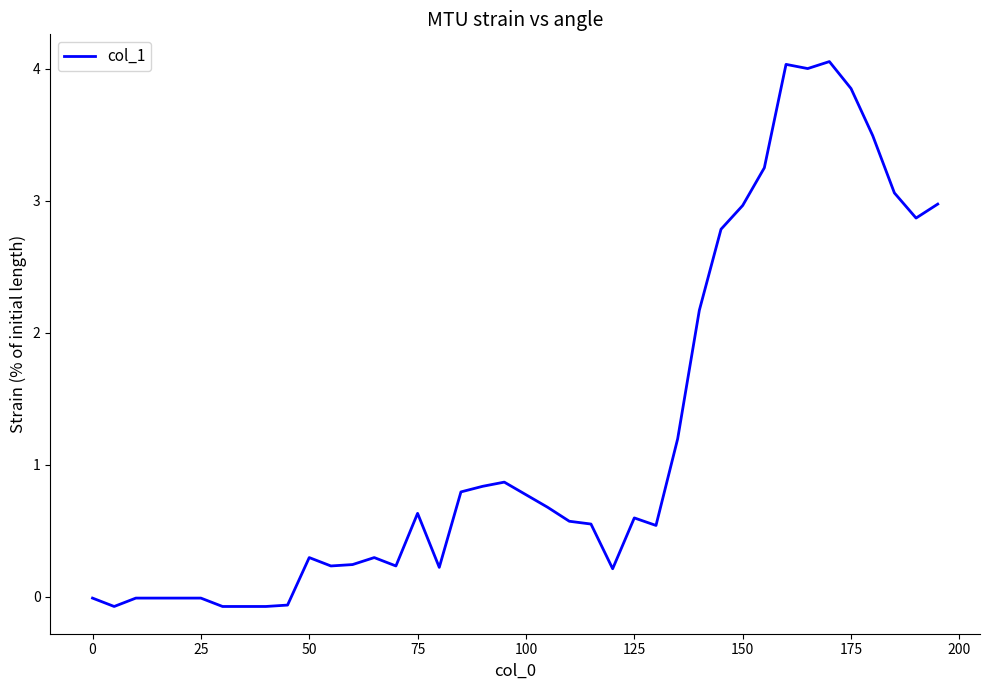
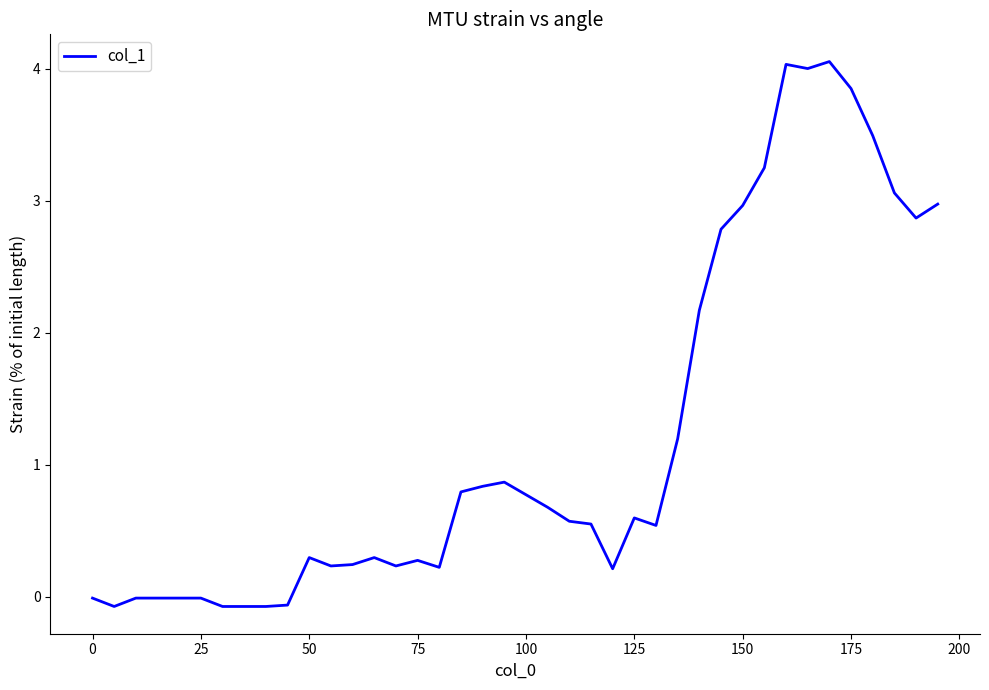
75: 0.63 -> 0.28
